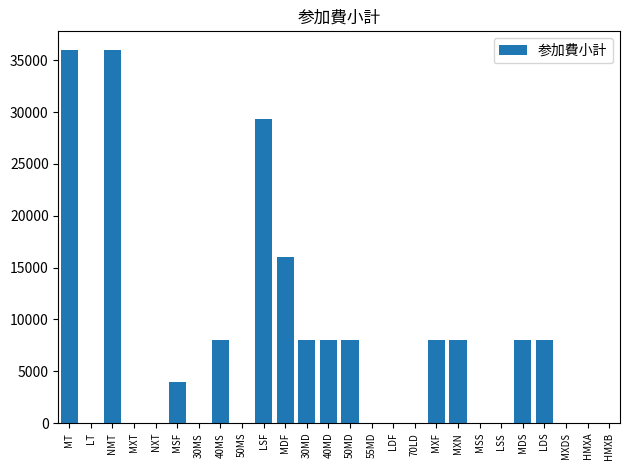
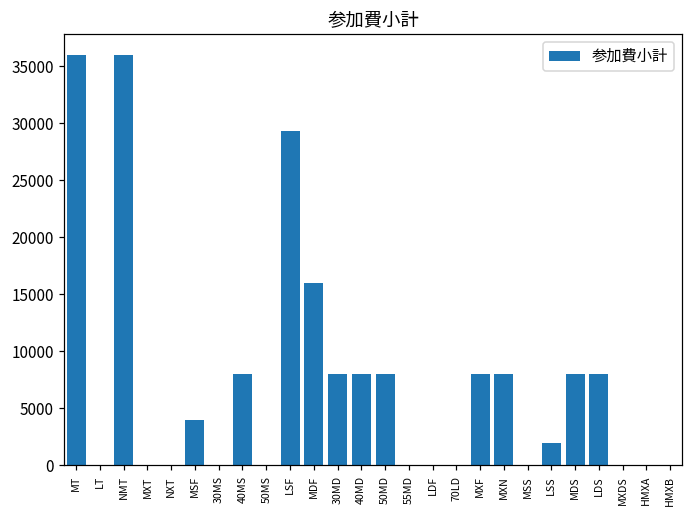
LSS: 0 -> 2000
